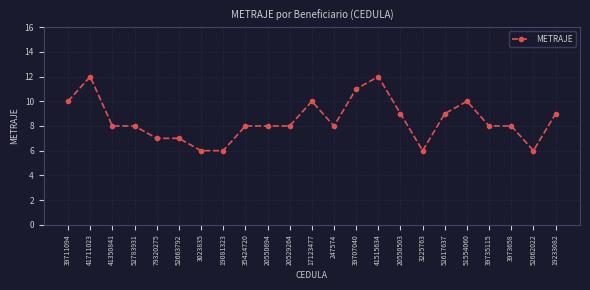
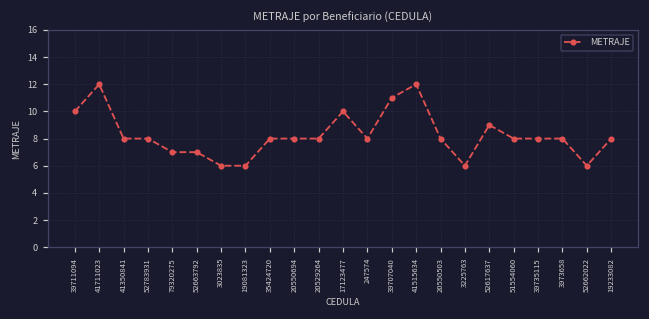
20550503: 9 -> 8
51554060: 10 -> 8
19233082: 9 -> 8
